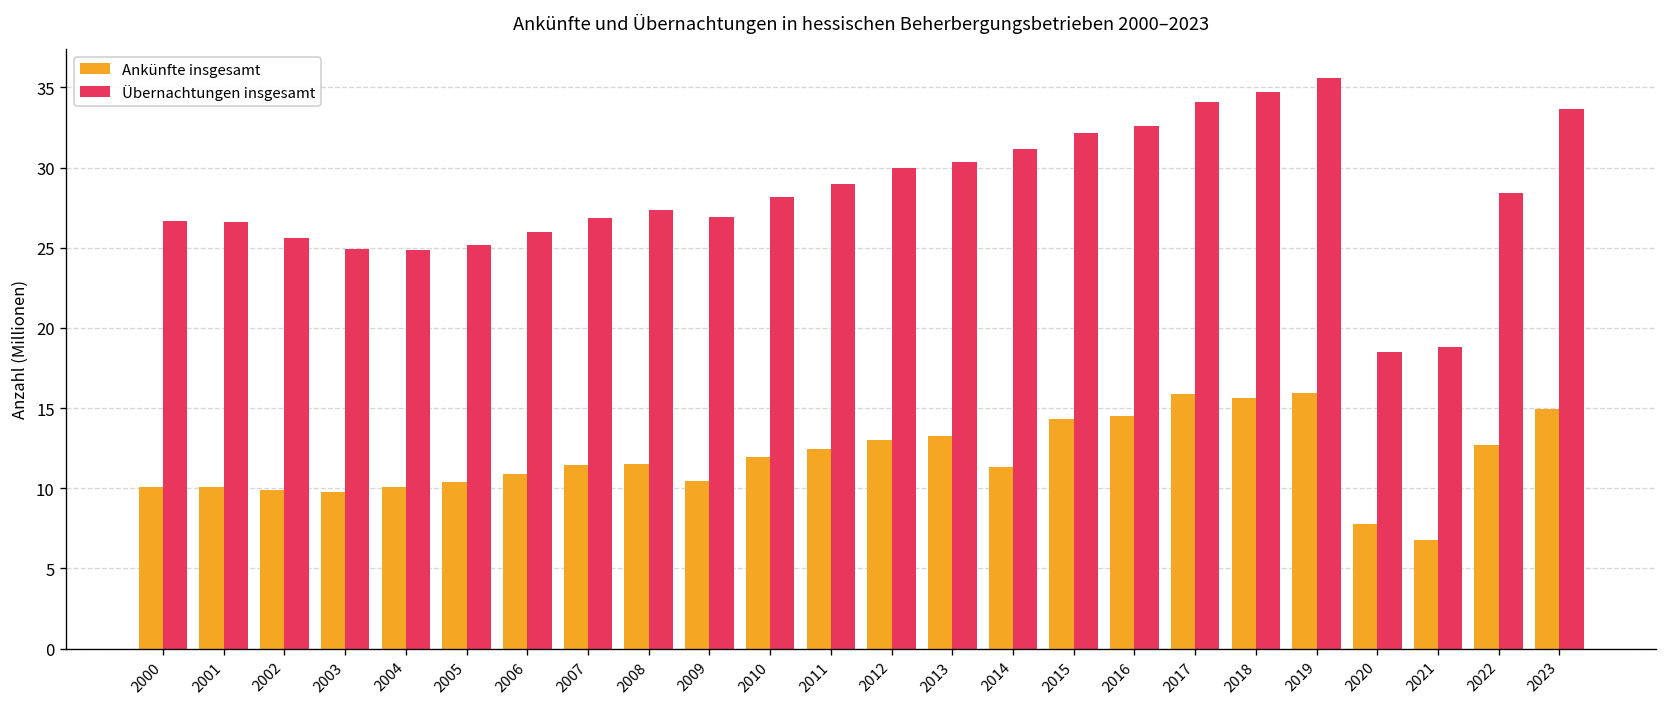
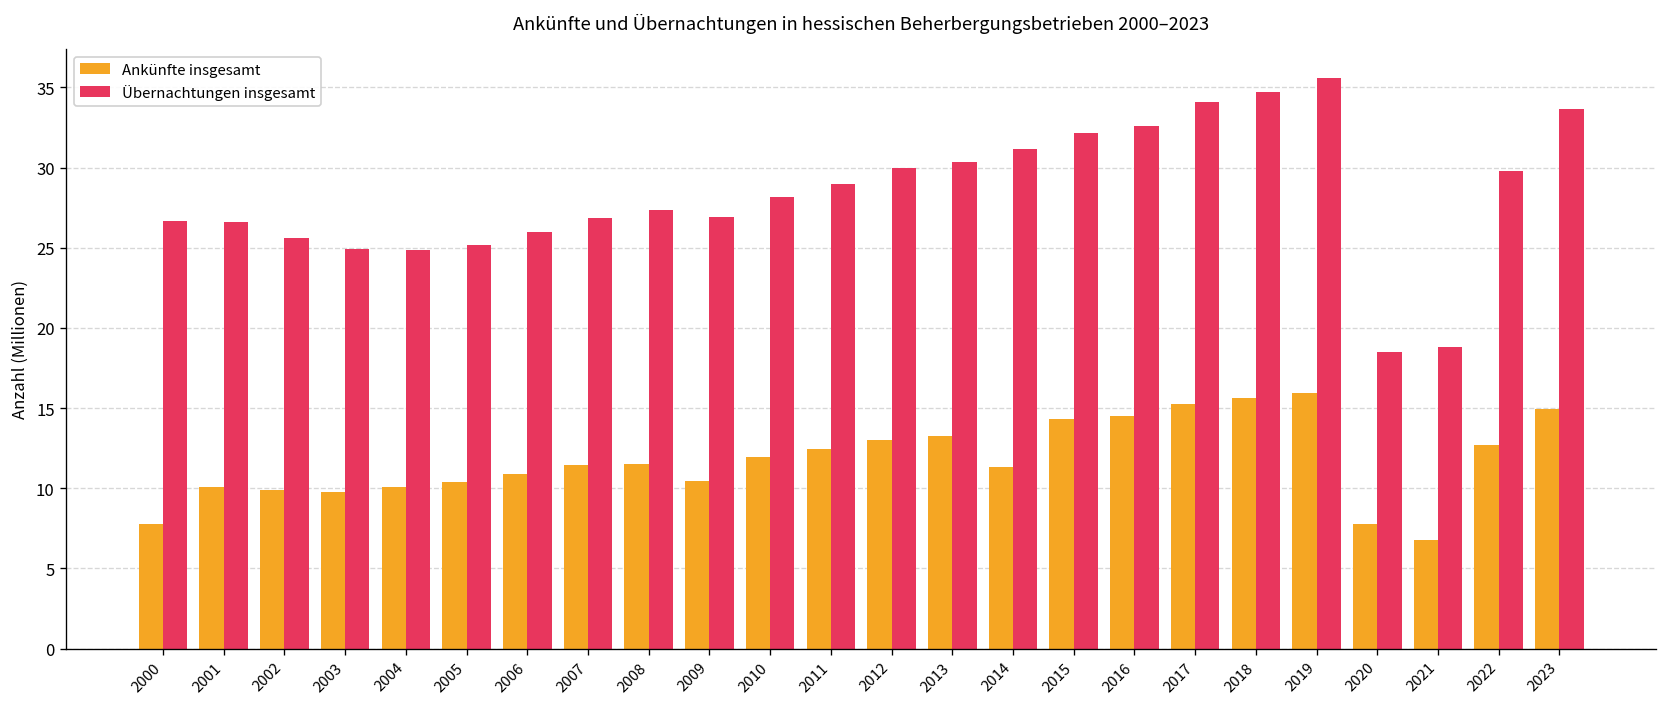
Ankünfte insgesamt, 2000: 10.1 -> 7.7
Ankünfte insgesamt, 2017: 15.9 -> 15.3
Übernachtungen insgesamt, 2022: 28.4 -> 29.8
